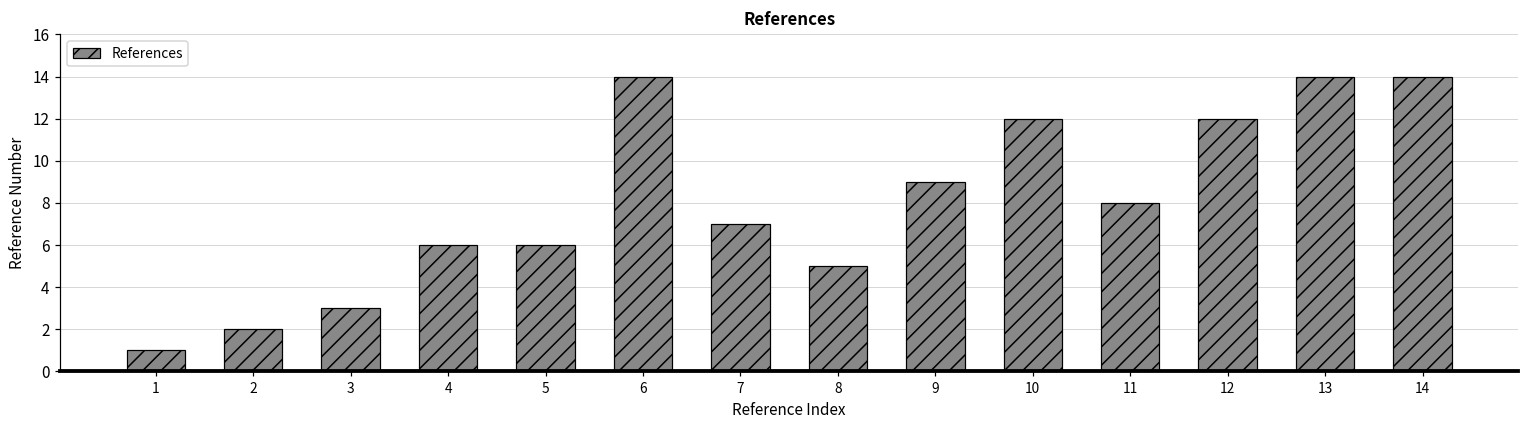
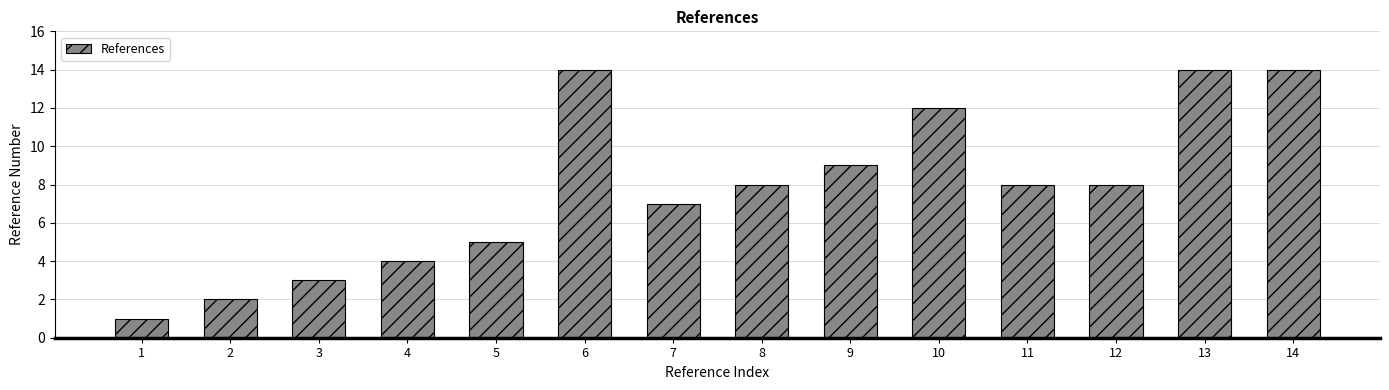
4: 6 -> 4
5: 6 -> 5
8: 5 -> 8
12: 12 -> 8
